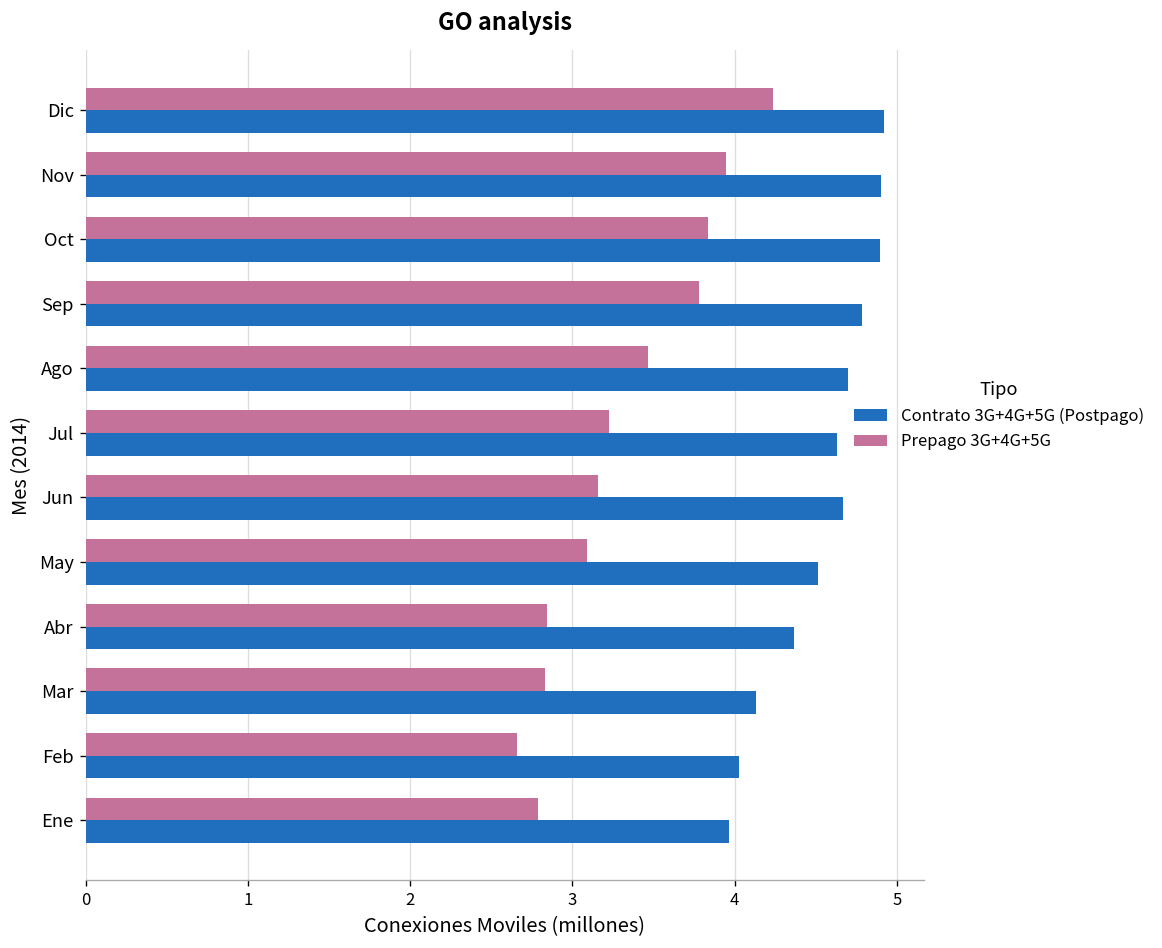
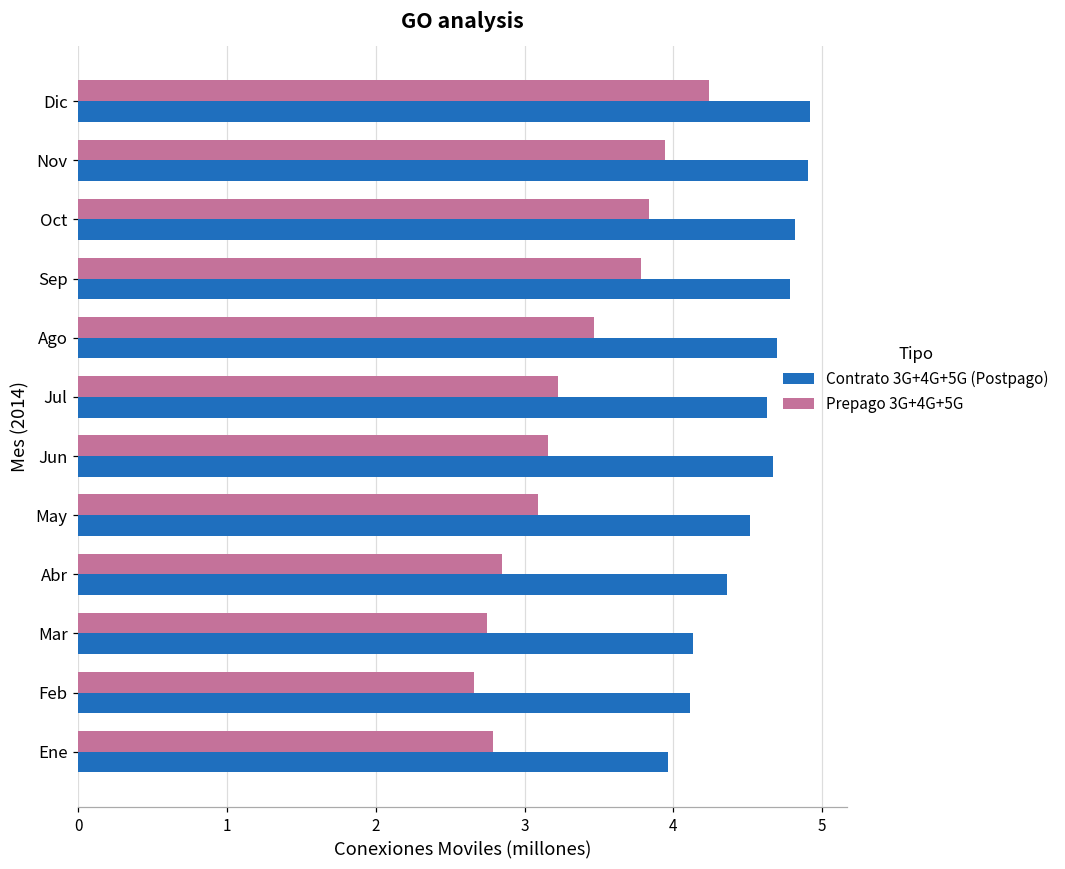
Contrato 3G+4G+5G (Postpago), Oct: 4.90 -> 4.82
Prepago 3G+4G+5G, Mar: 2.83 -> 2.75
Contrato 3G+4G+5G (Postpago), Feb: 4.02 -> 4.11
